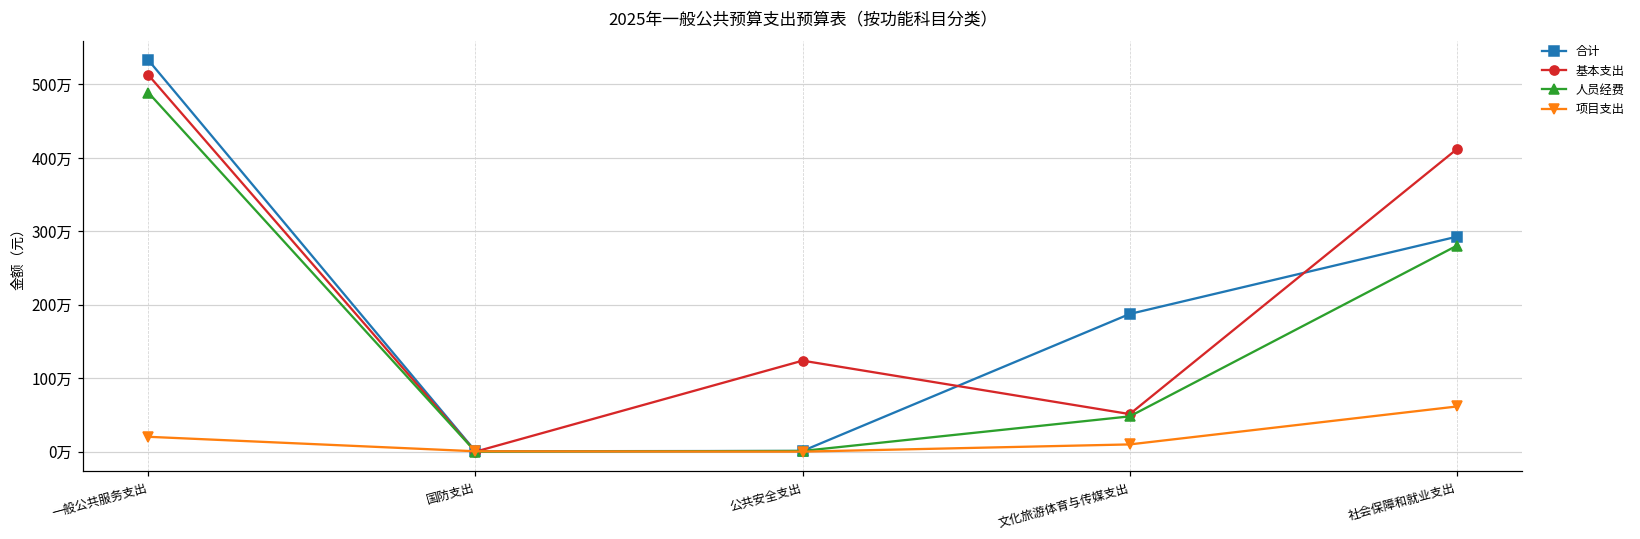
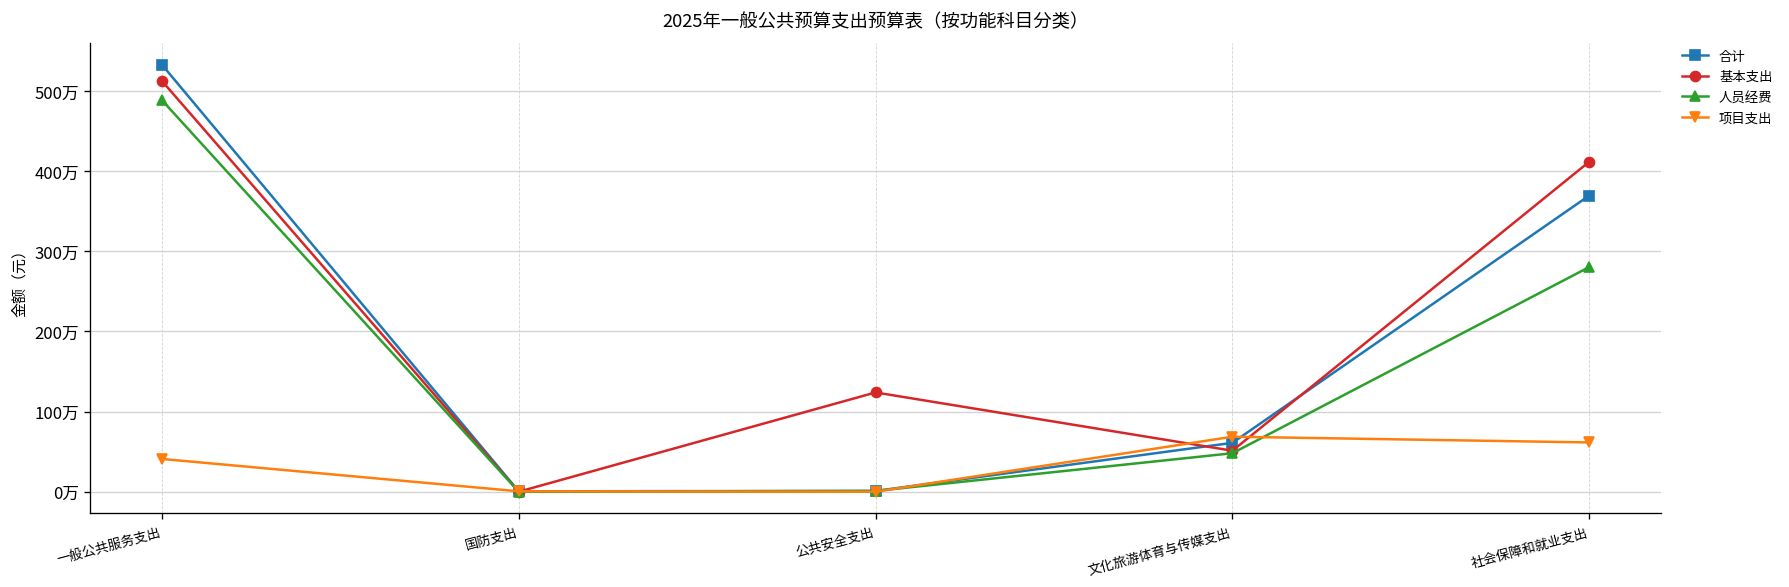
项目支出, 一般公共服务支出: 20万 -> 40万
合计, 文化旅游体育与传媒支出: 190万 -> 60万
项目支出, 文化旅游体育与传媒支出: 10万 -> 70万
合计, 社会保障和就业支出: 290万 -> 370万
